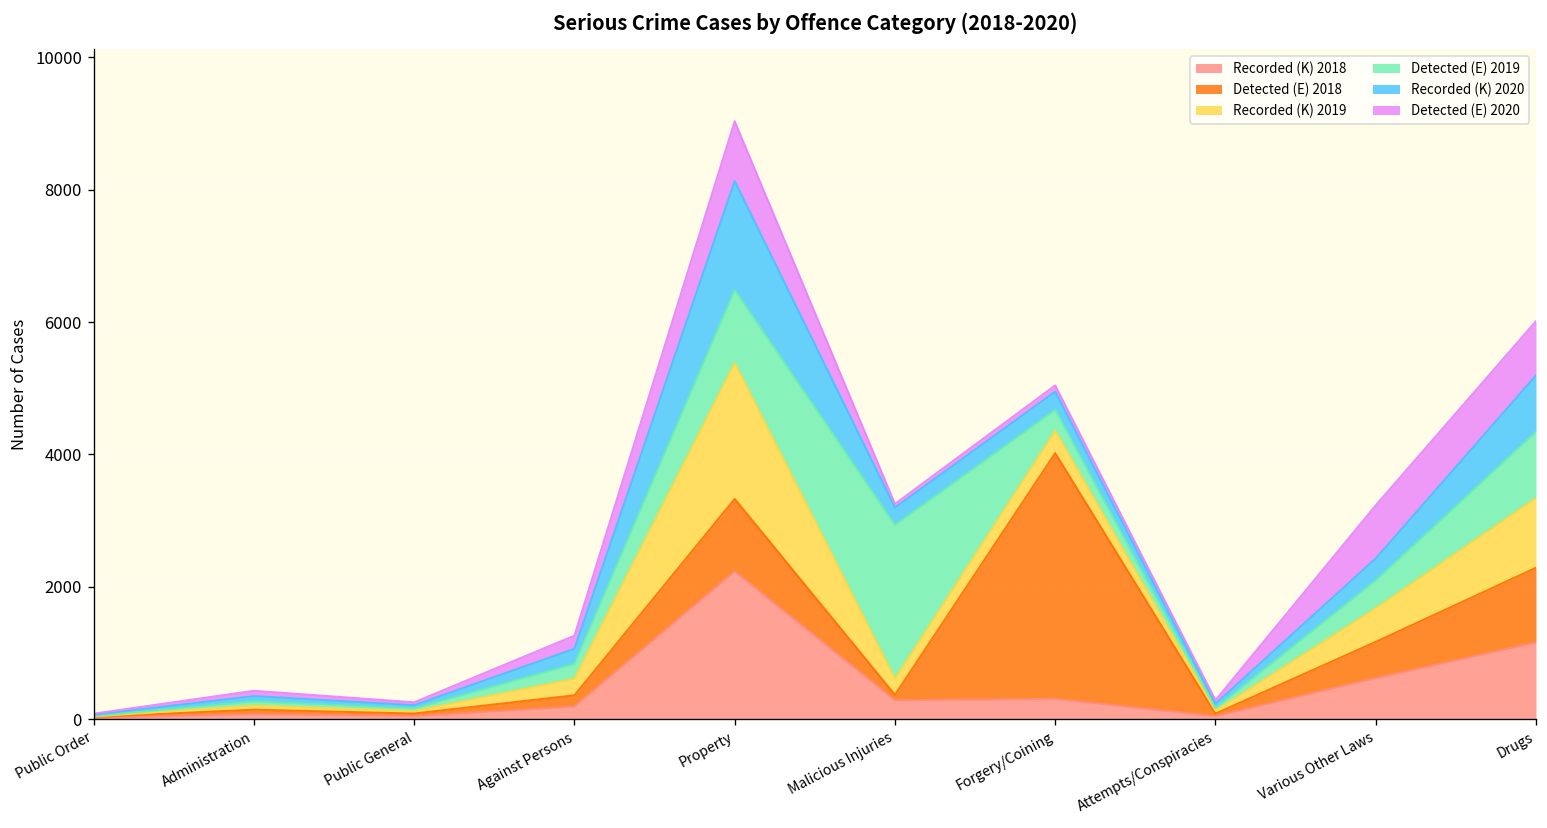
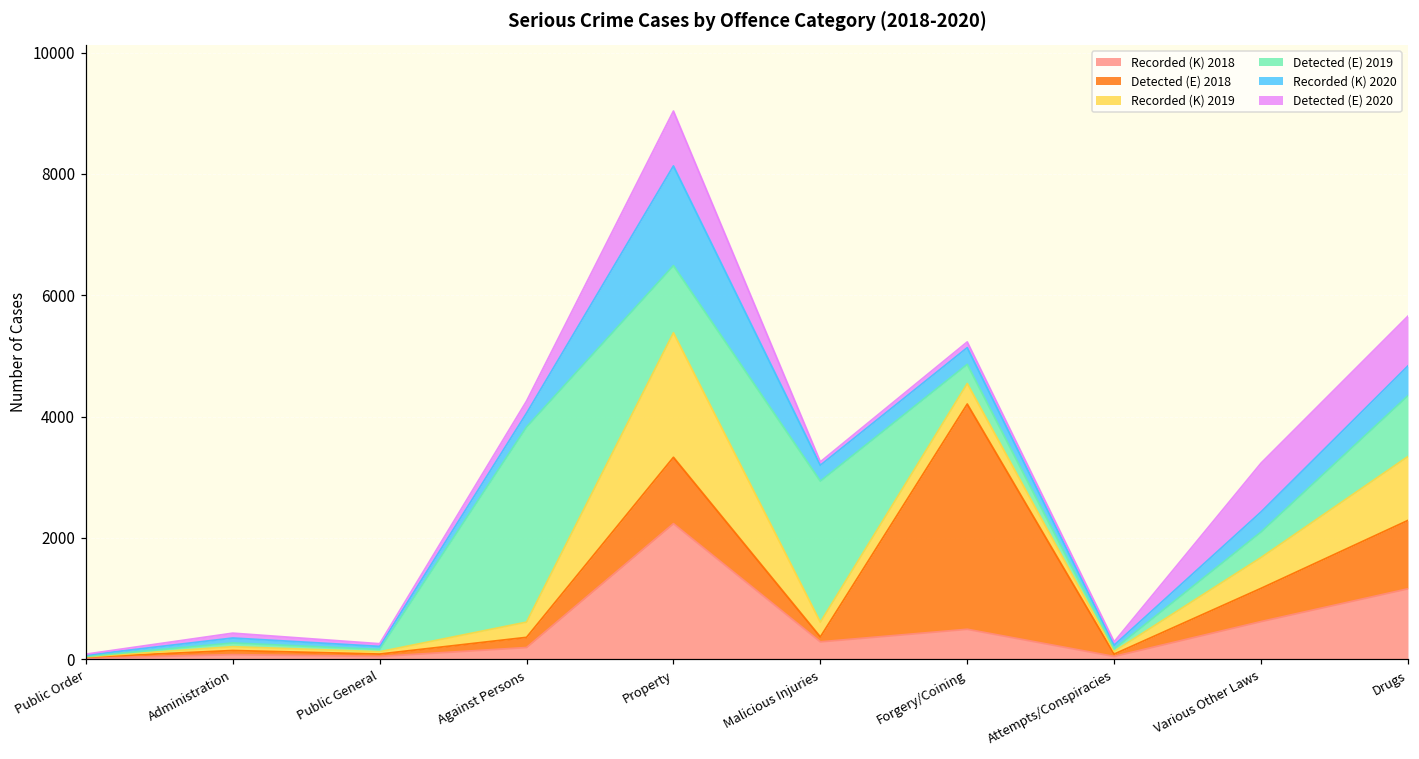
Detected (E) 2019, Against Persons: 200 -> 3200
Recorded (K) 2018, Forgery/Coining: 300 -> 500
Recorded (K) 2020, Drugs: 900 -> 500
